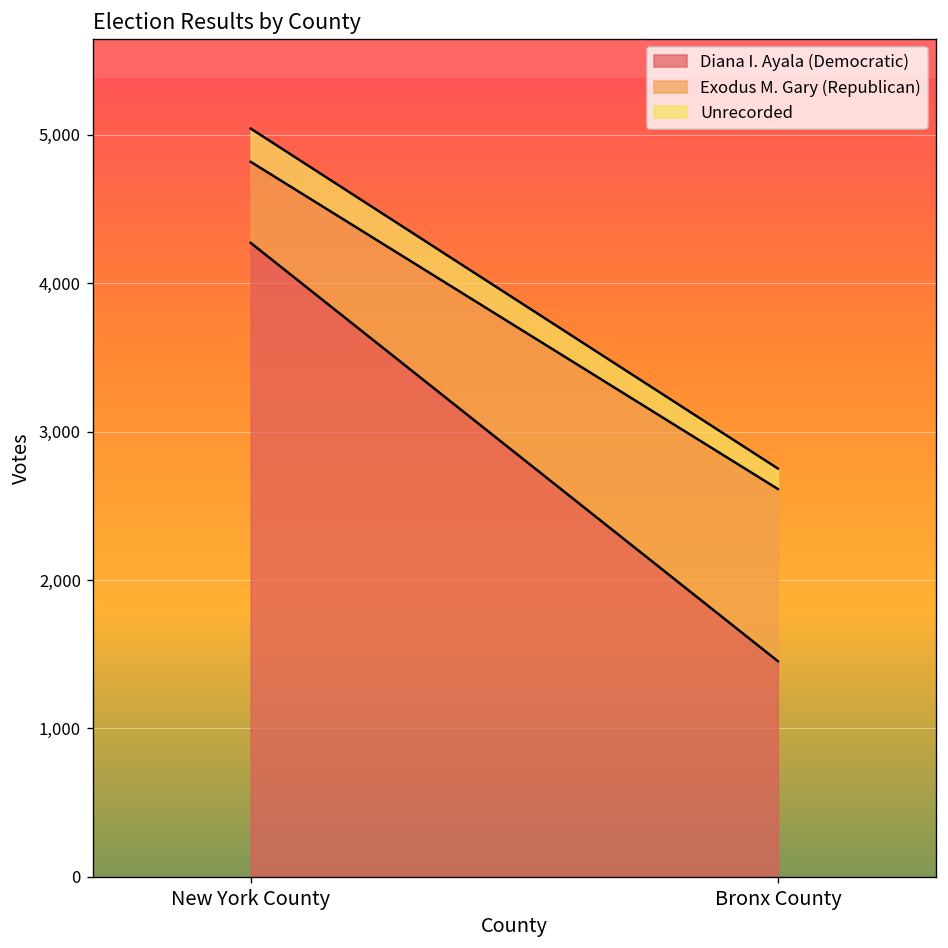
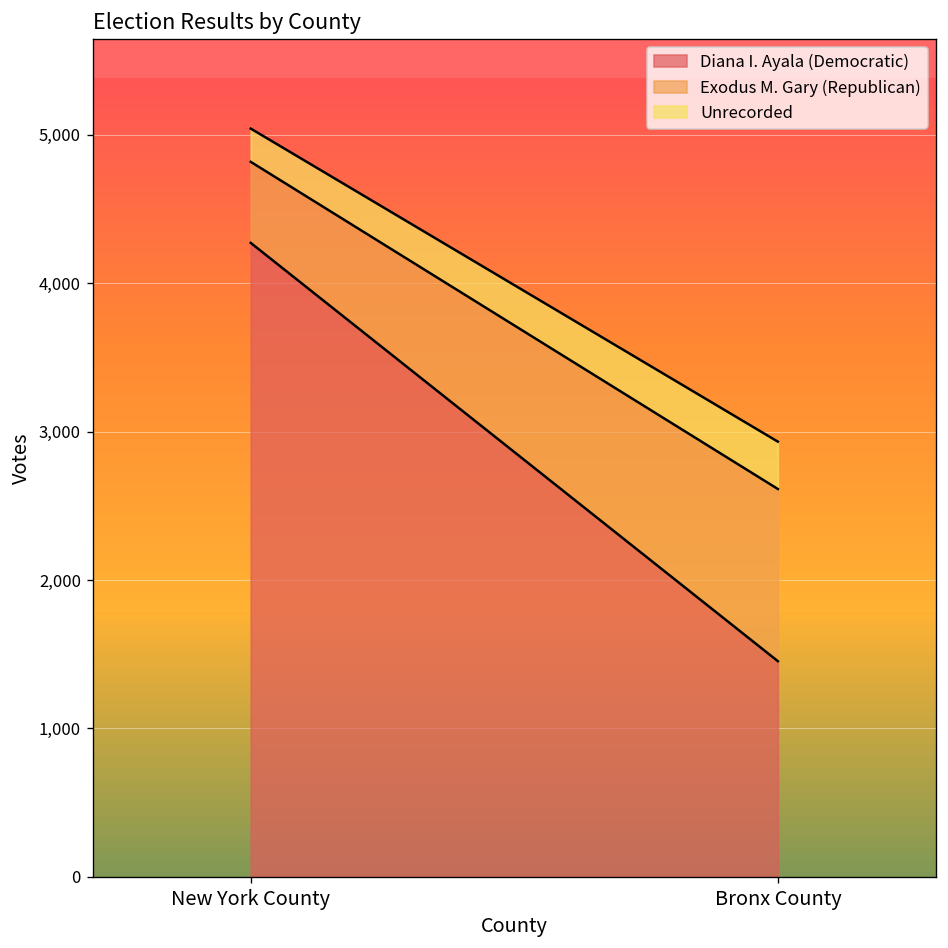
Unrecorded, Bronx County: 140 -> 320
